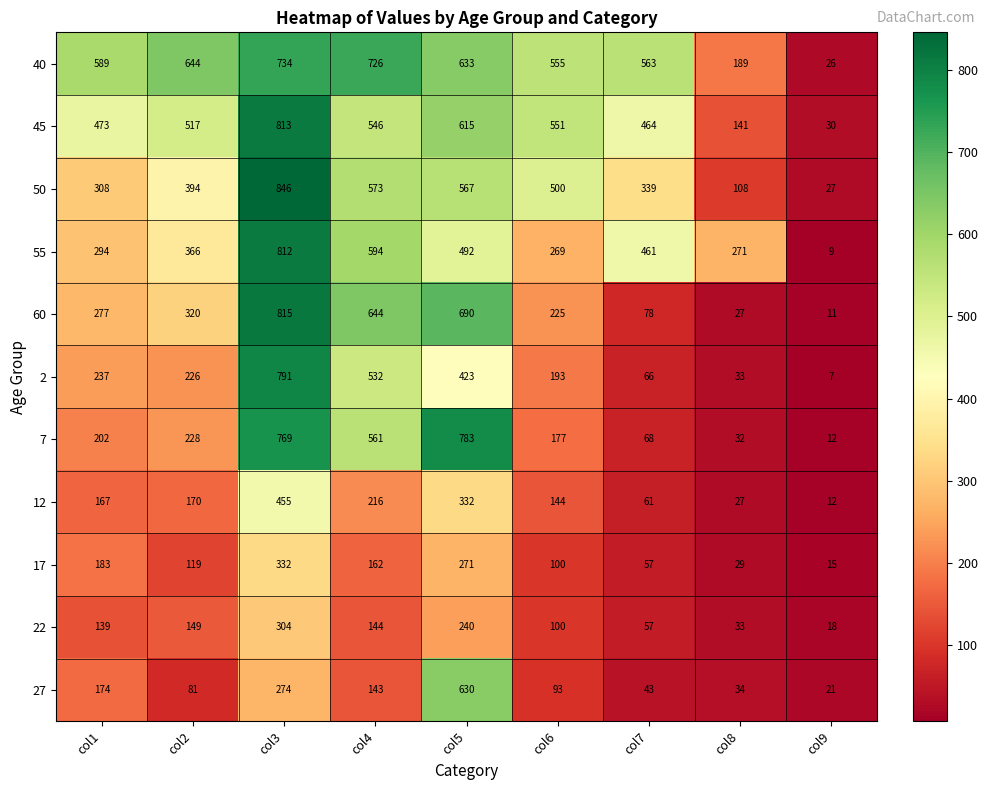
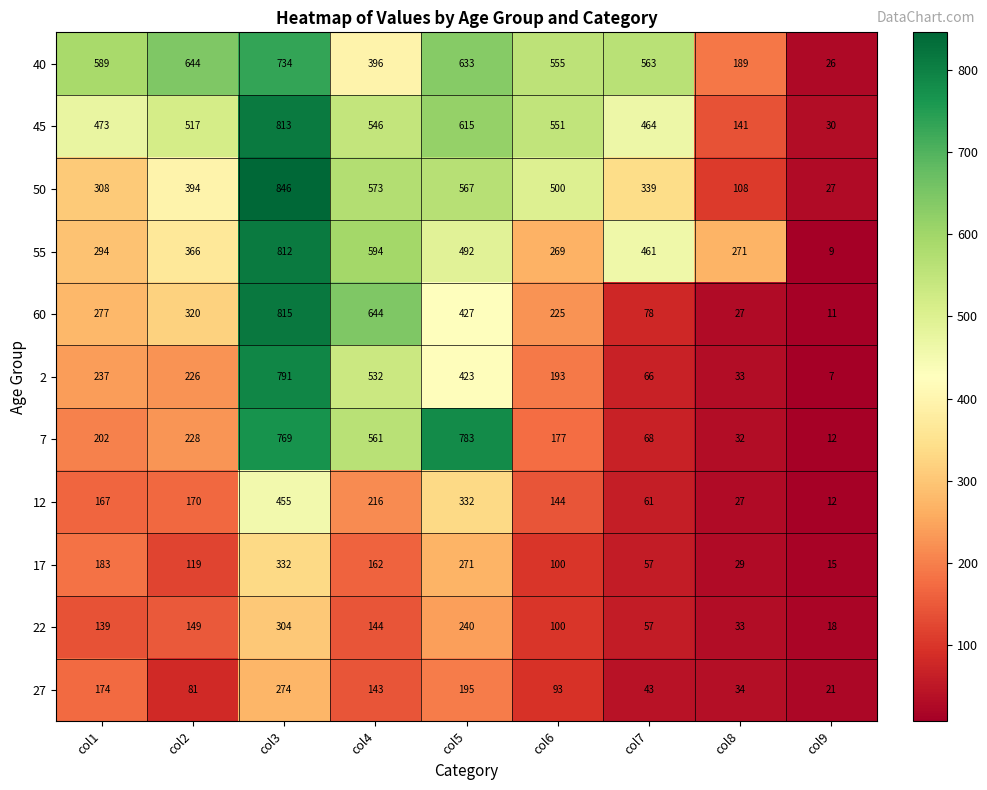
40, col4: 726 -> 396
60, col5: 690 -> 427
27, col5: 630 -> 195
